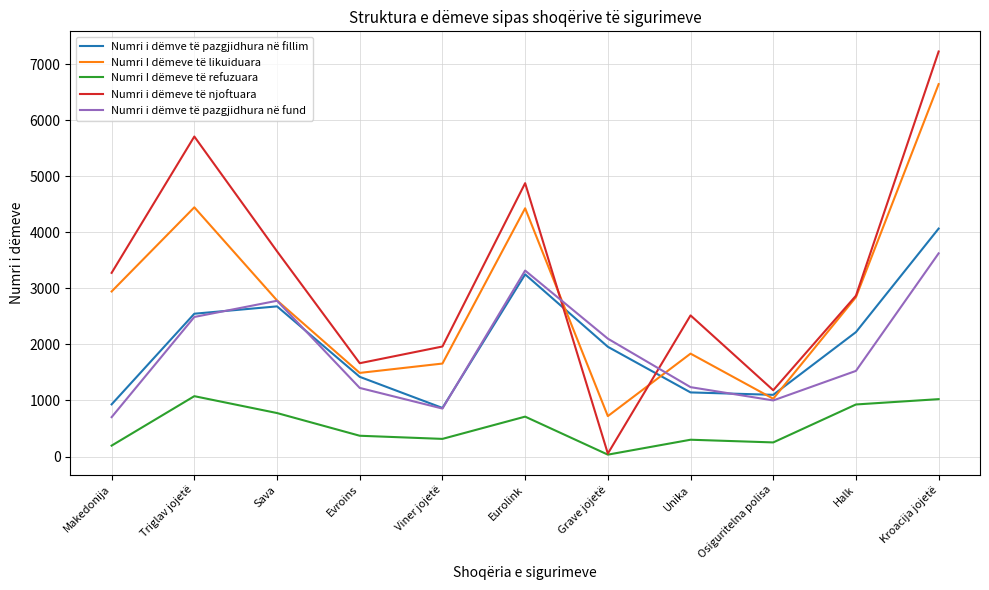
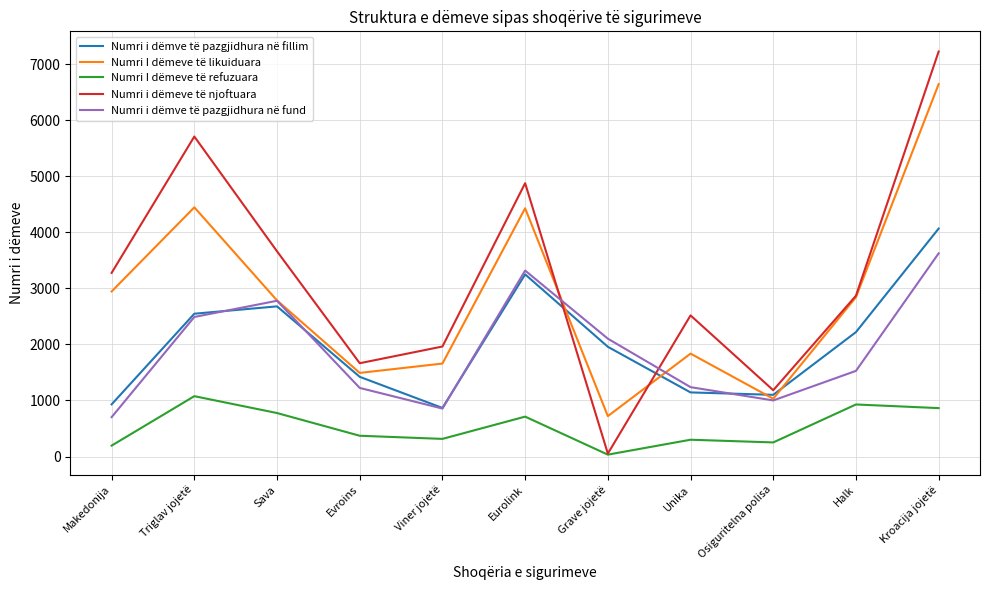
Numri I dëmeve të refuzuara, Kroacija jojetë: 1000 -> 900
